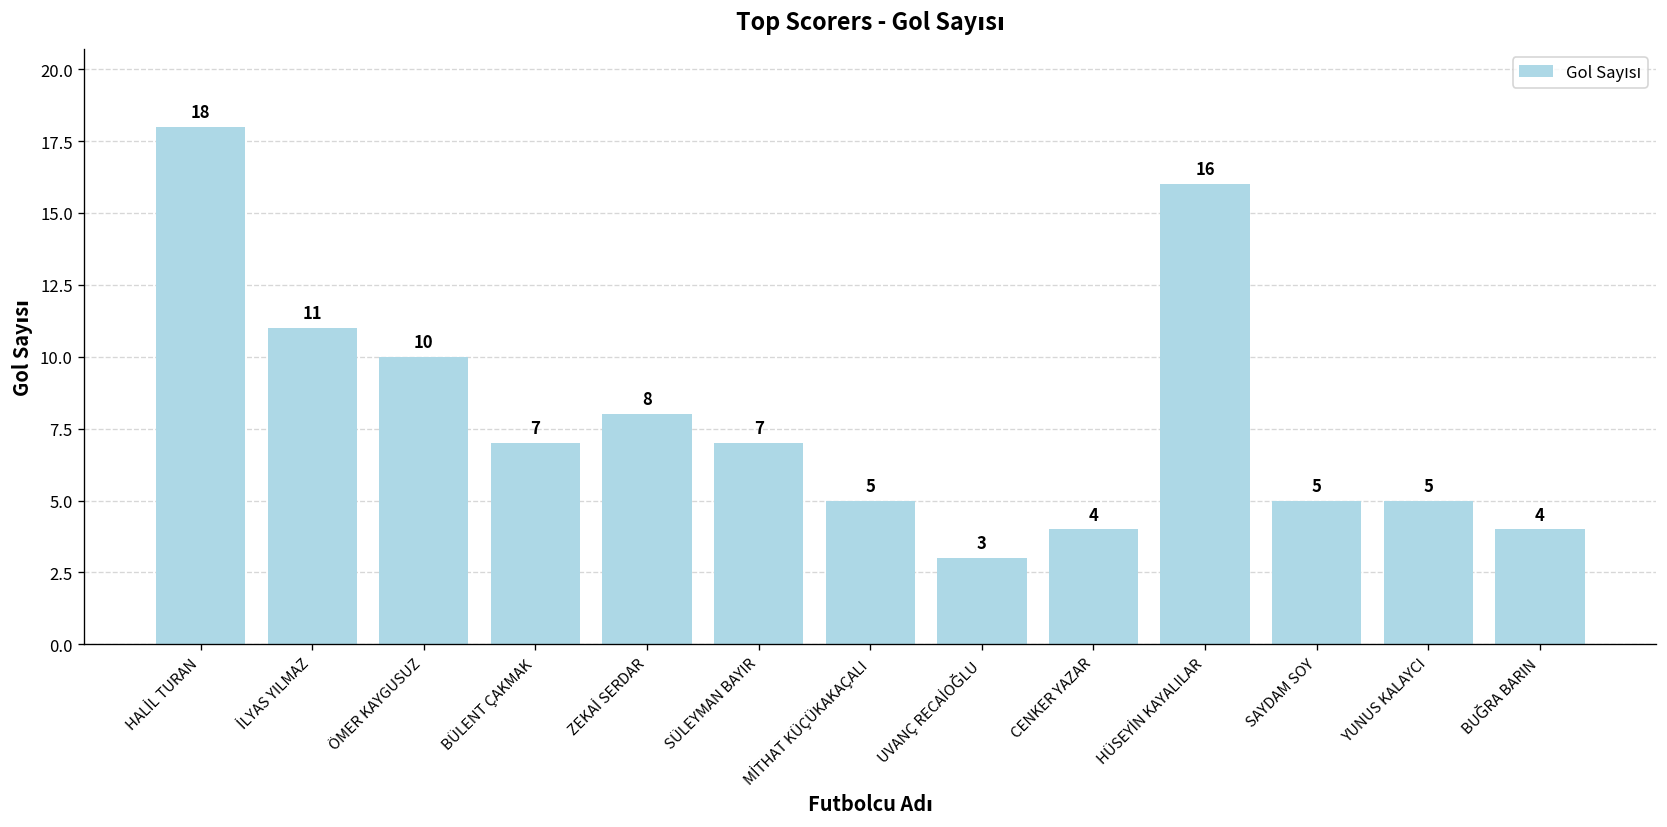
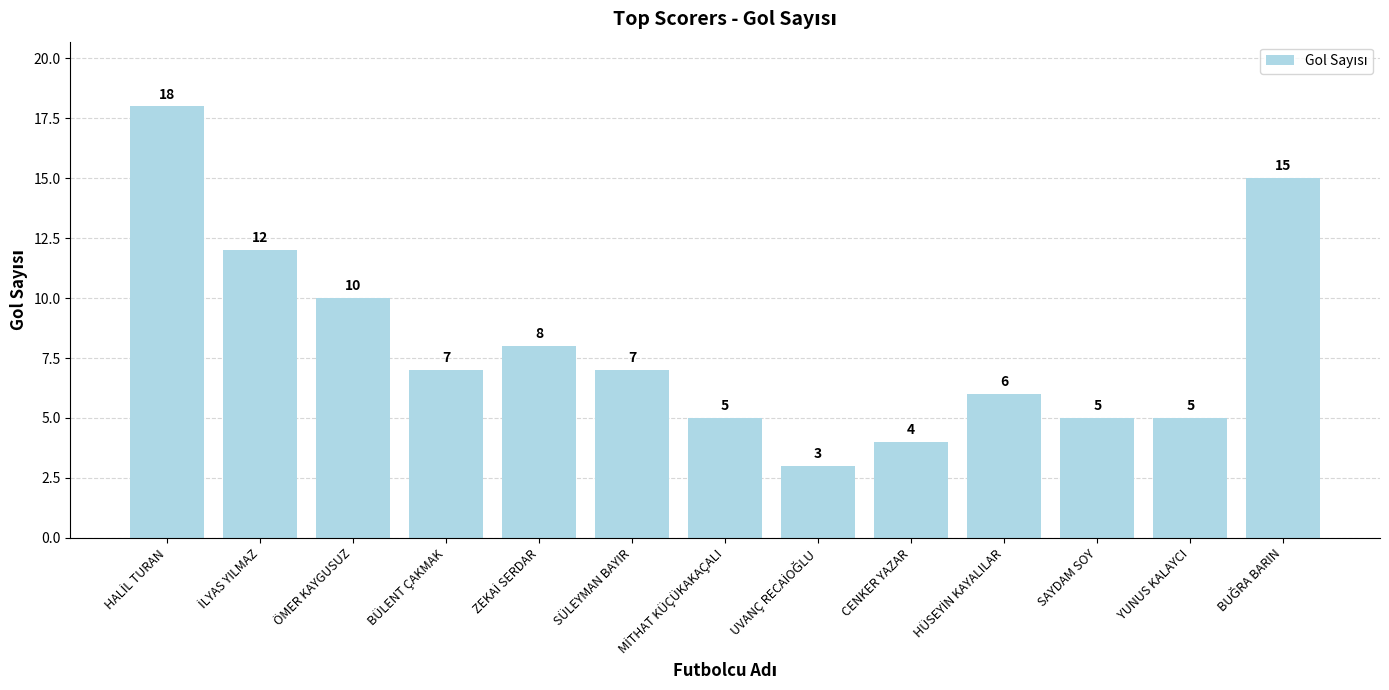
İLYAS YILMAZ: 11 -> 12
HÜSEYİN KAYALILAR: 16 -> 6
BUĞRA BARIN: 4 -> 15
